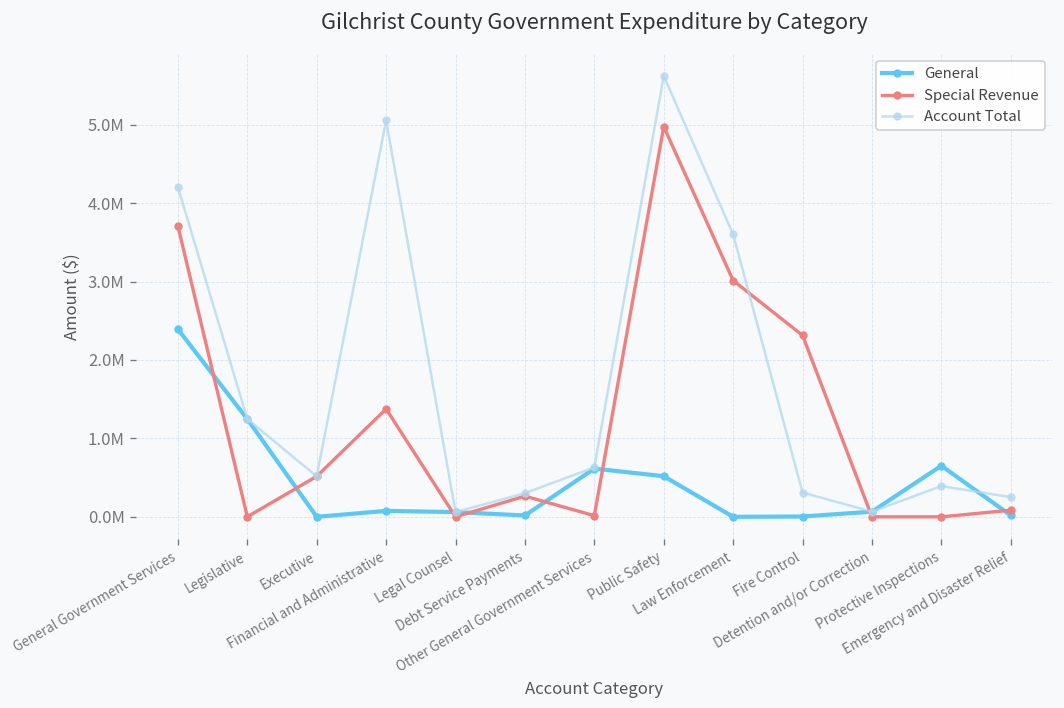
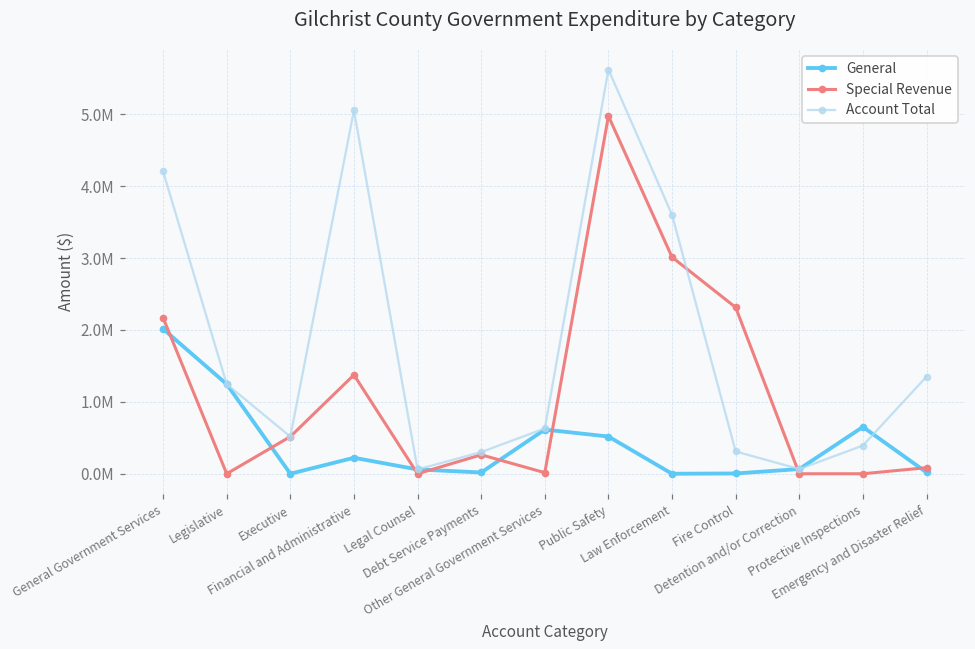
General, General Government Services: 2400000 -> 2000000
Special Revenue, General Government Services: 3700000 -> 2200000
General, Financial and Administrative: 100000 -> 200000
Account Total, Emergency and Disaster Relief: 300000 -> 1400000
